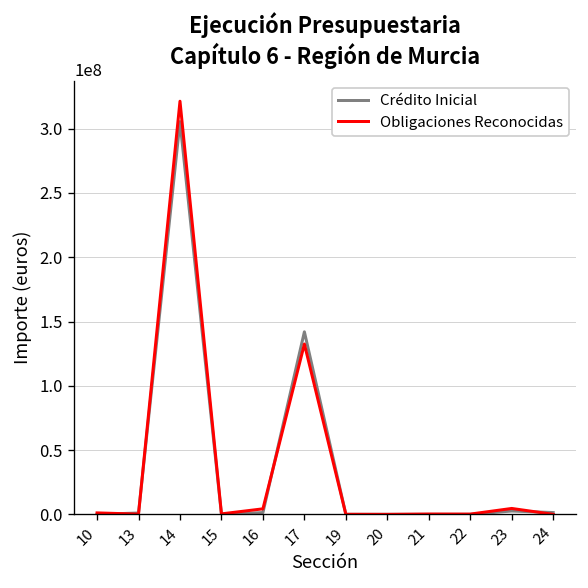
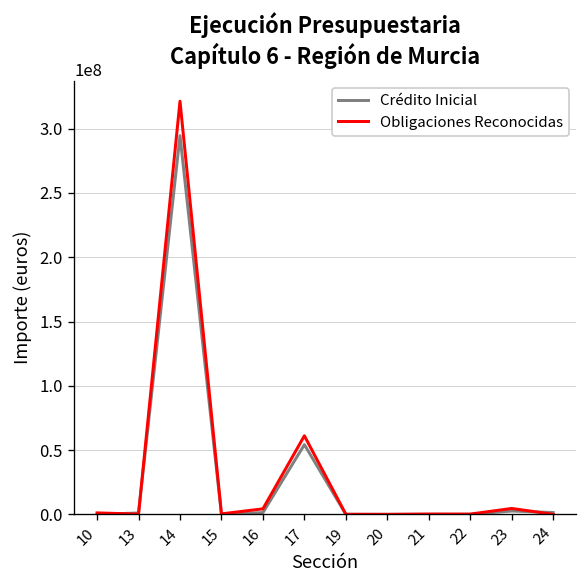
Crédito Inicial, 14: 305000000 -> 295000000
Crédito Inicial, 17: 142000000 -> 54000000
Obligaciones Reconocidas, 17: 133000000 -> 61000000
